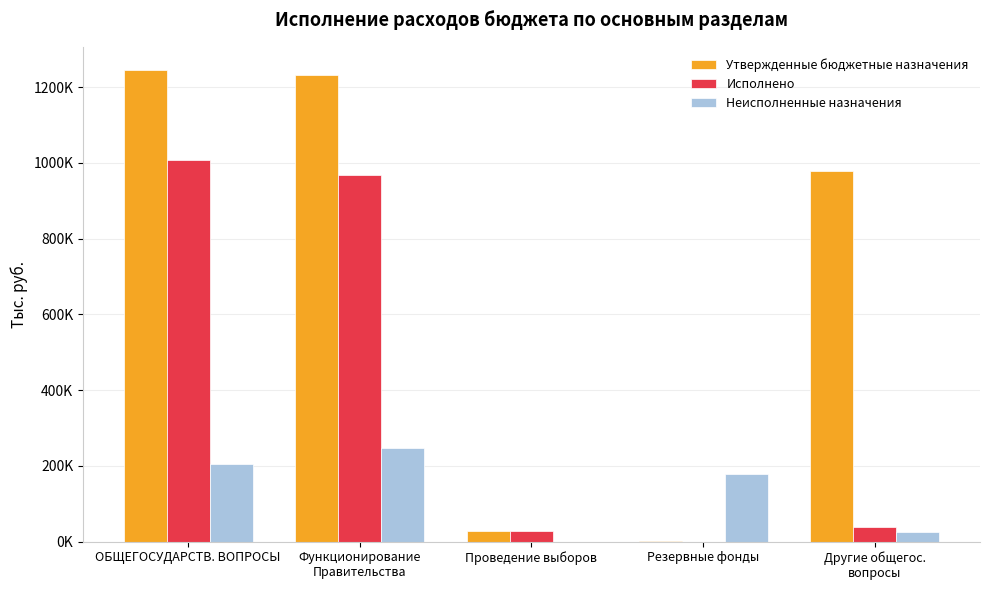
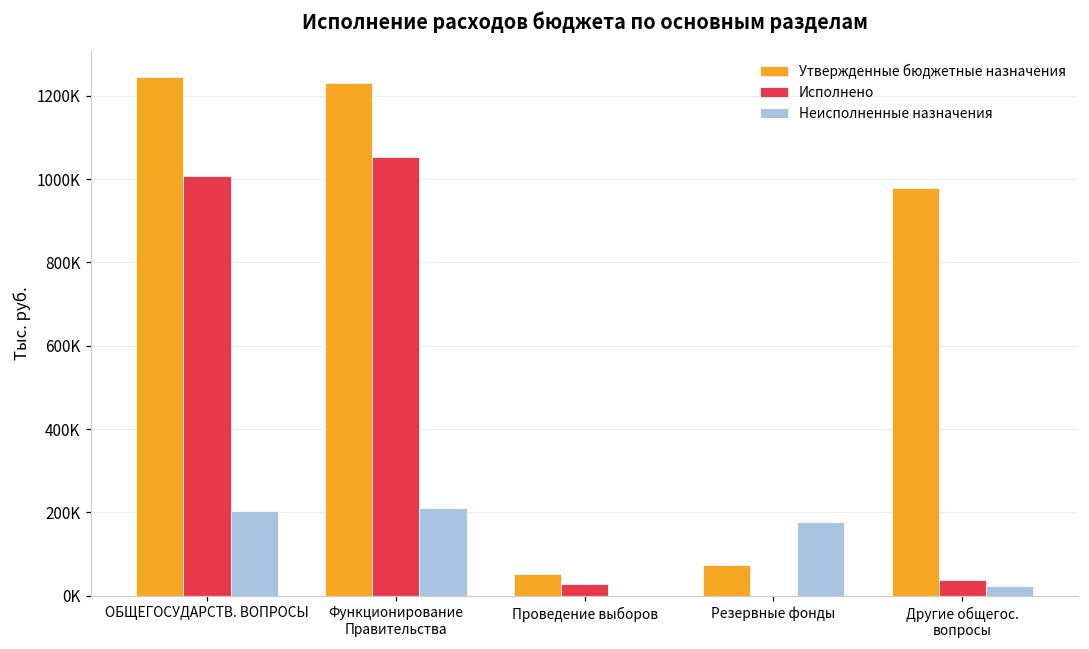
Исполнено, Функционирование Правительства: 970000 -> 1050000
Неисполненные назначения, Функционирование Правительства: 250000 -> 210000
Утвержденные бюджетные назначения, Проведение выборов: 30000 -> 50000
Утвержденные бюджетные назначения, Резервные фонды: 0 -> 70000
